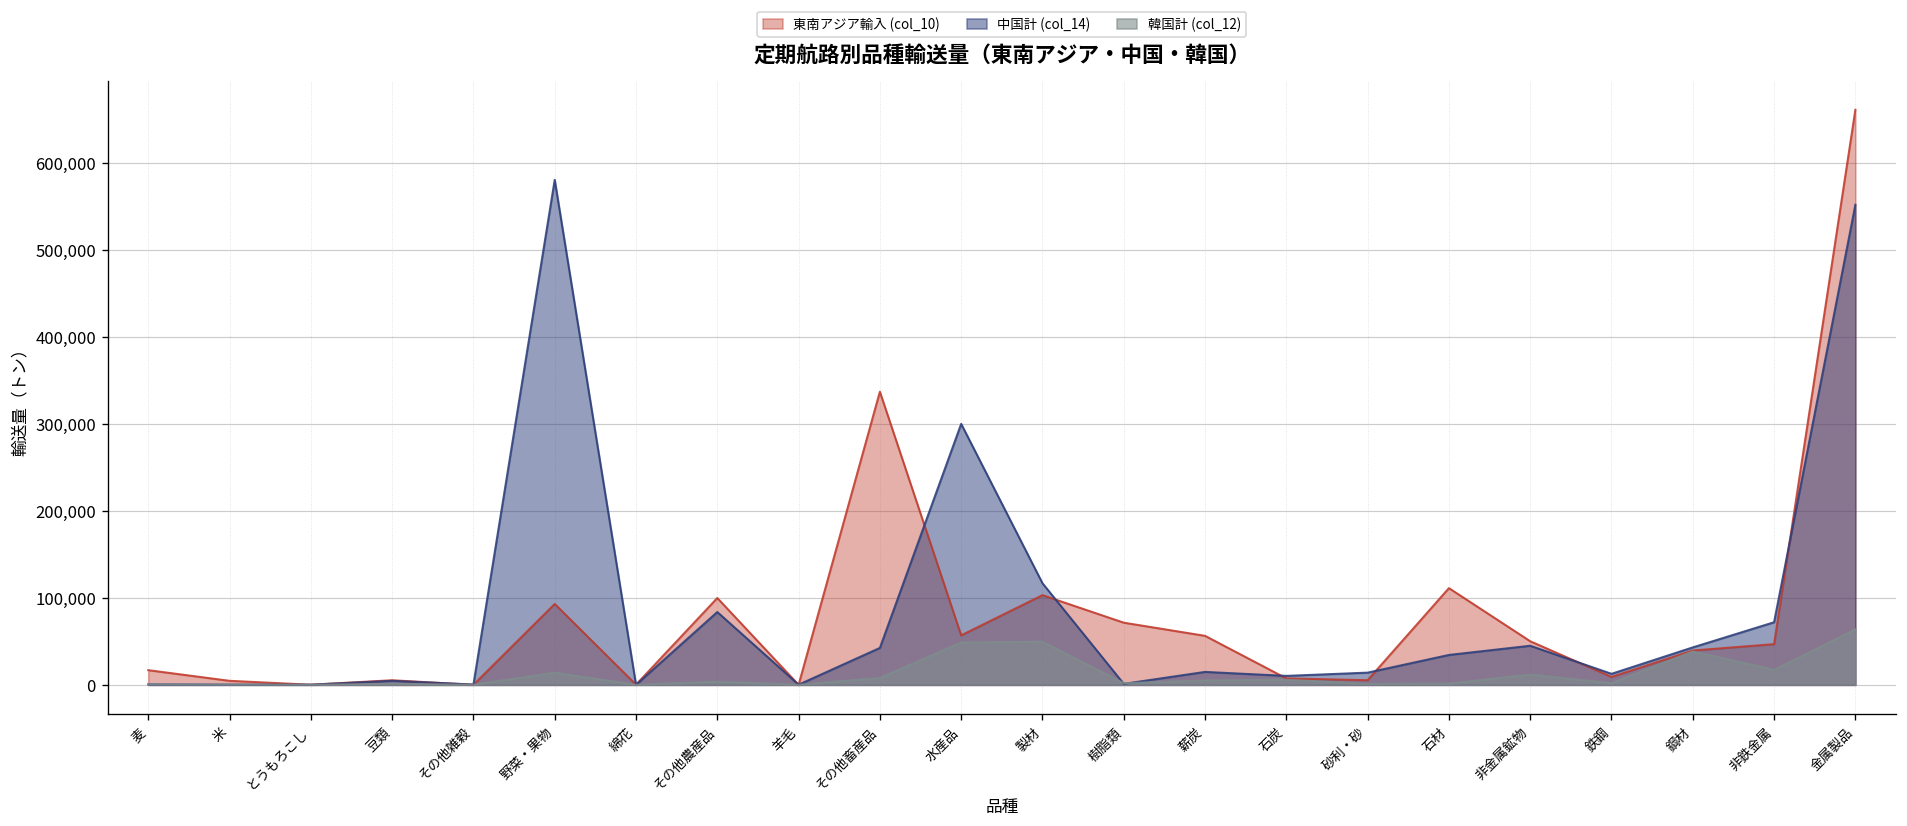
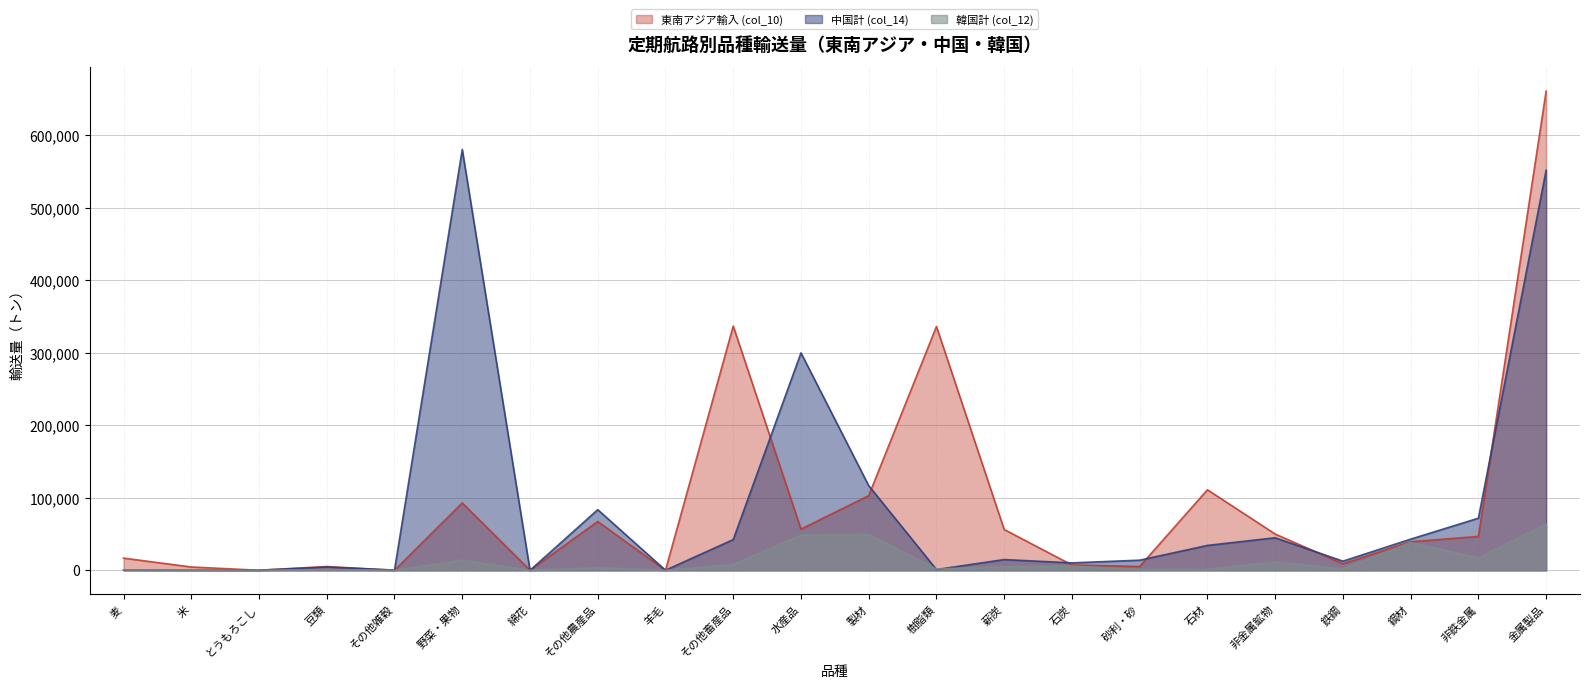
東南アジア輸入 (col_10), その他農産品: 100,000 -> 70,000
東南アジア輸入 (col_10), 樹脂類: 70,000 -> 340,000
